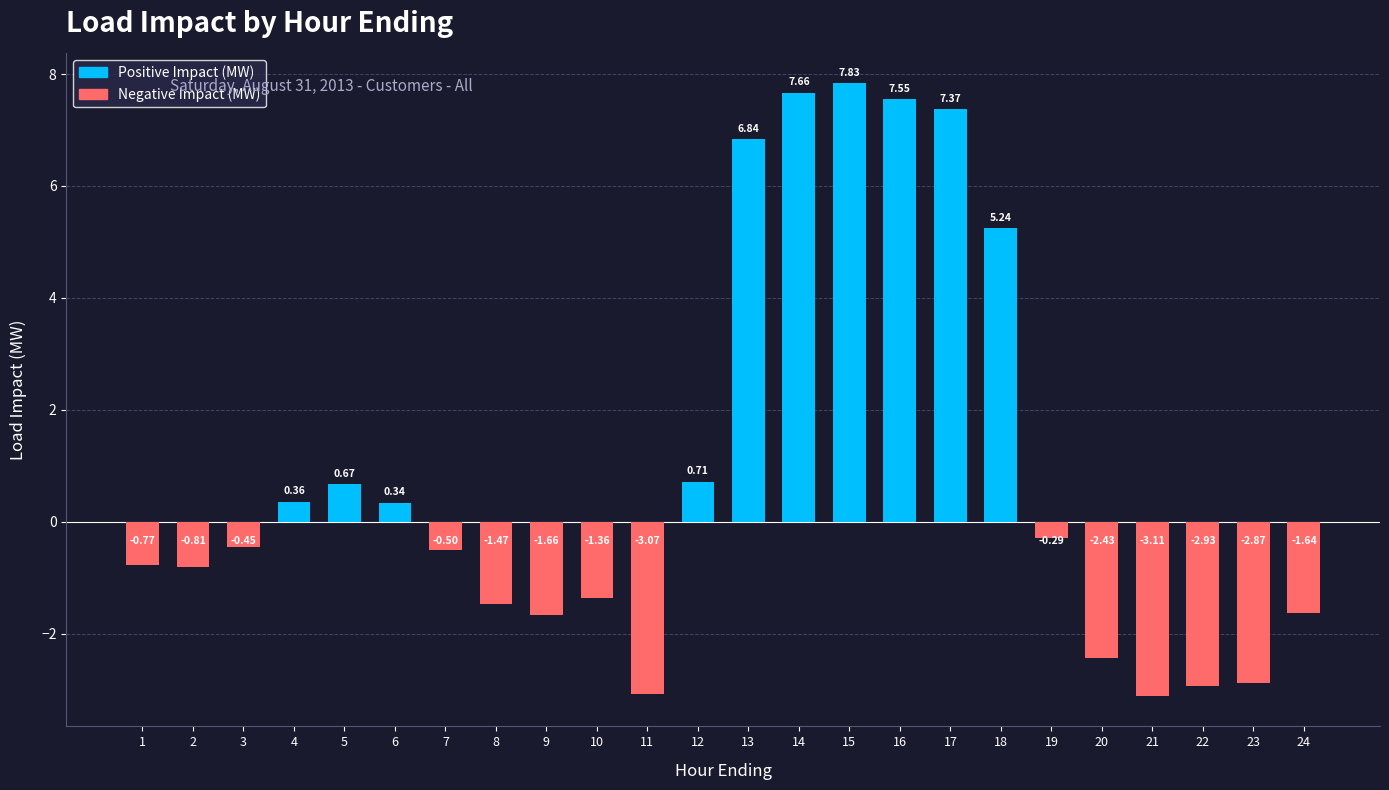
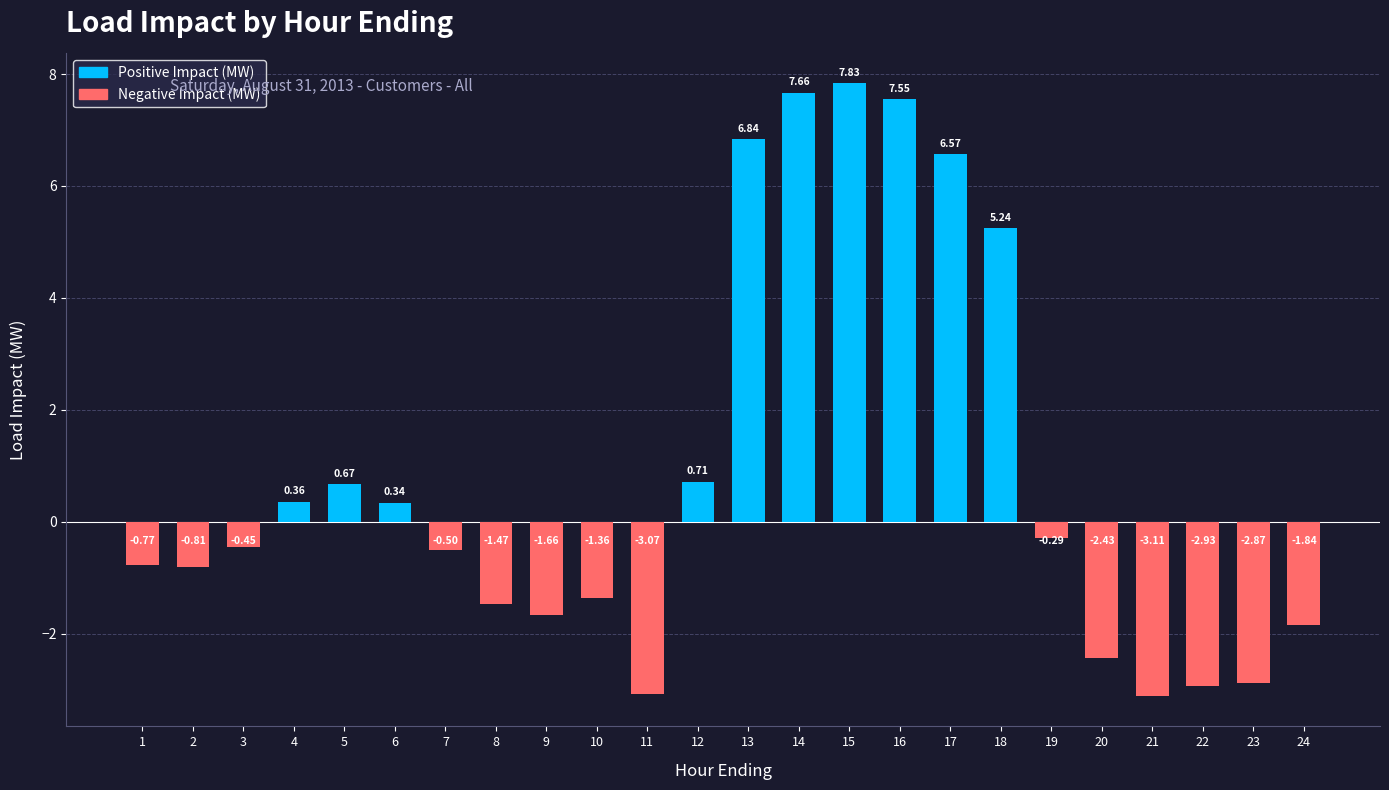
17: 7.37 -> 6.57
24: -1.64 -> -1.84
